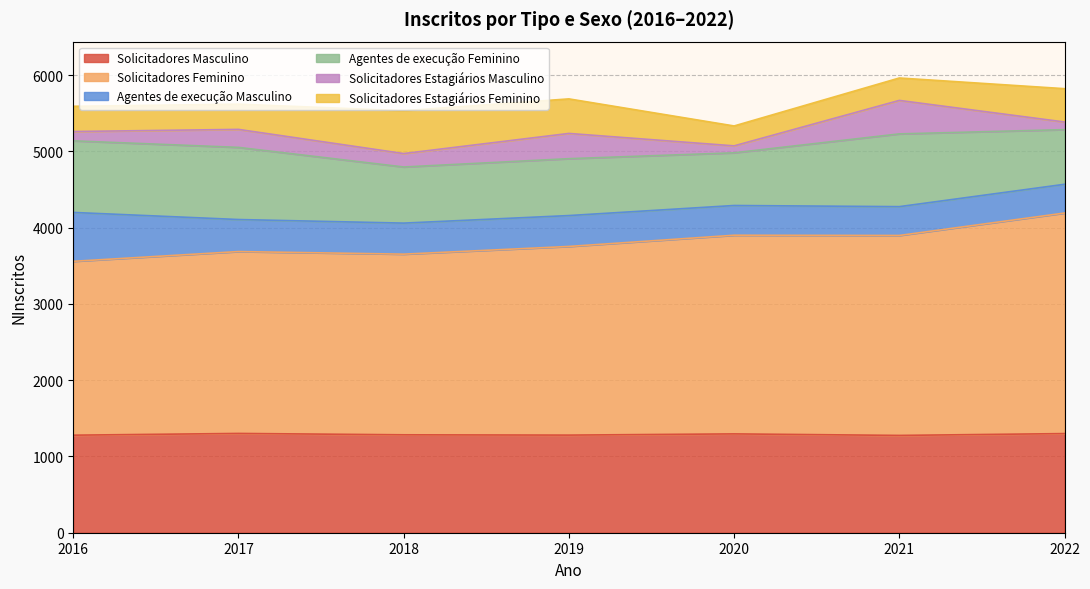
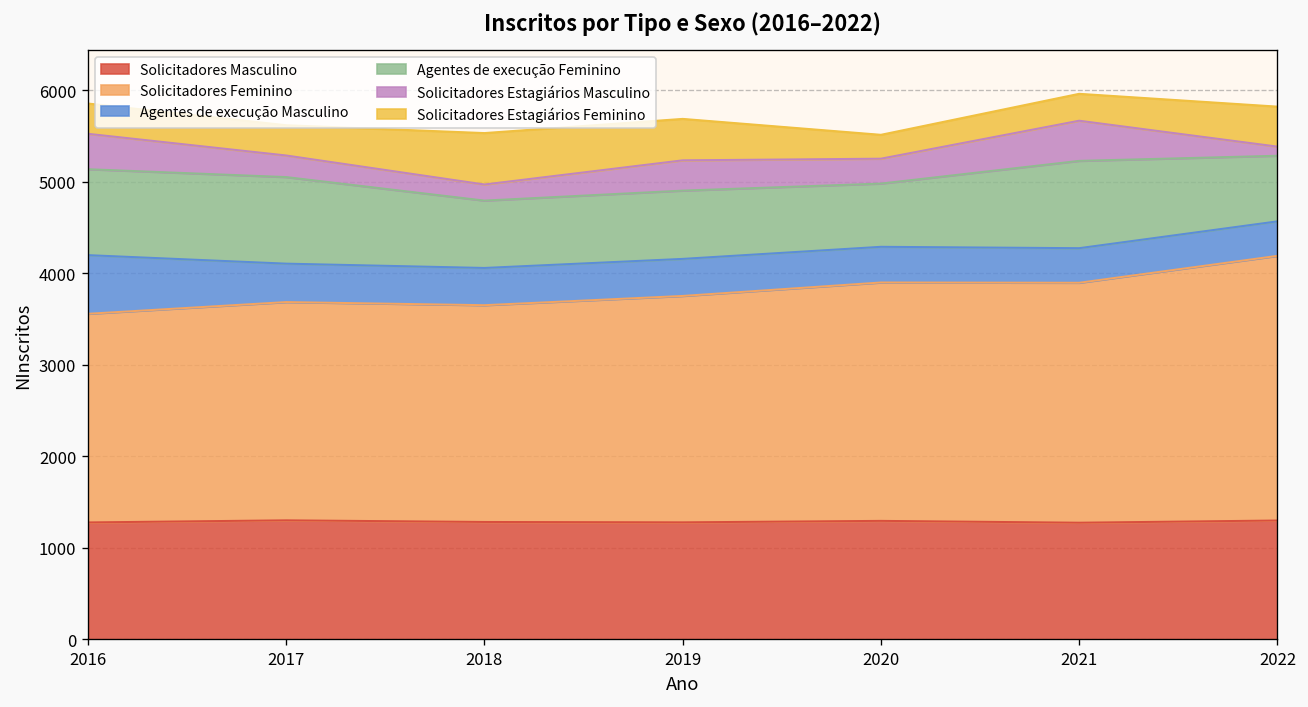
Solicitadores Estagiários Masculino, 2016: 100 -> 400
Solicitadores Estagiários Masculino, 2020: 100 -> 300
